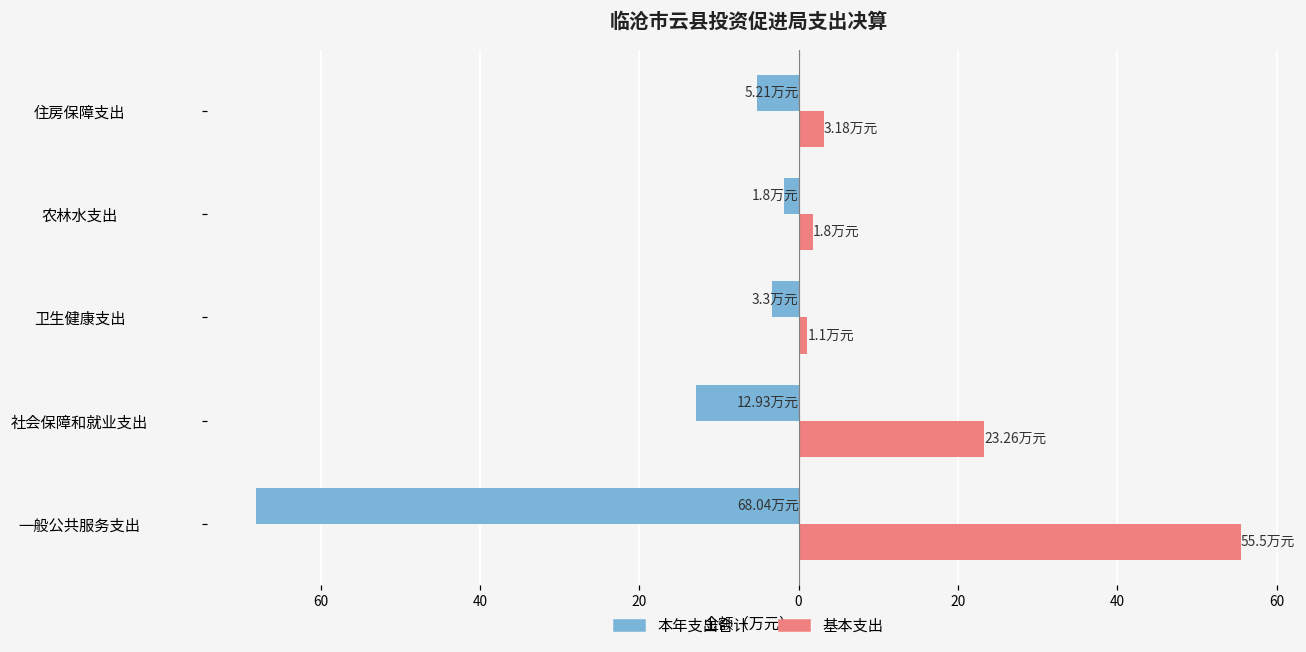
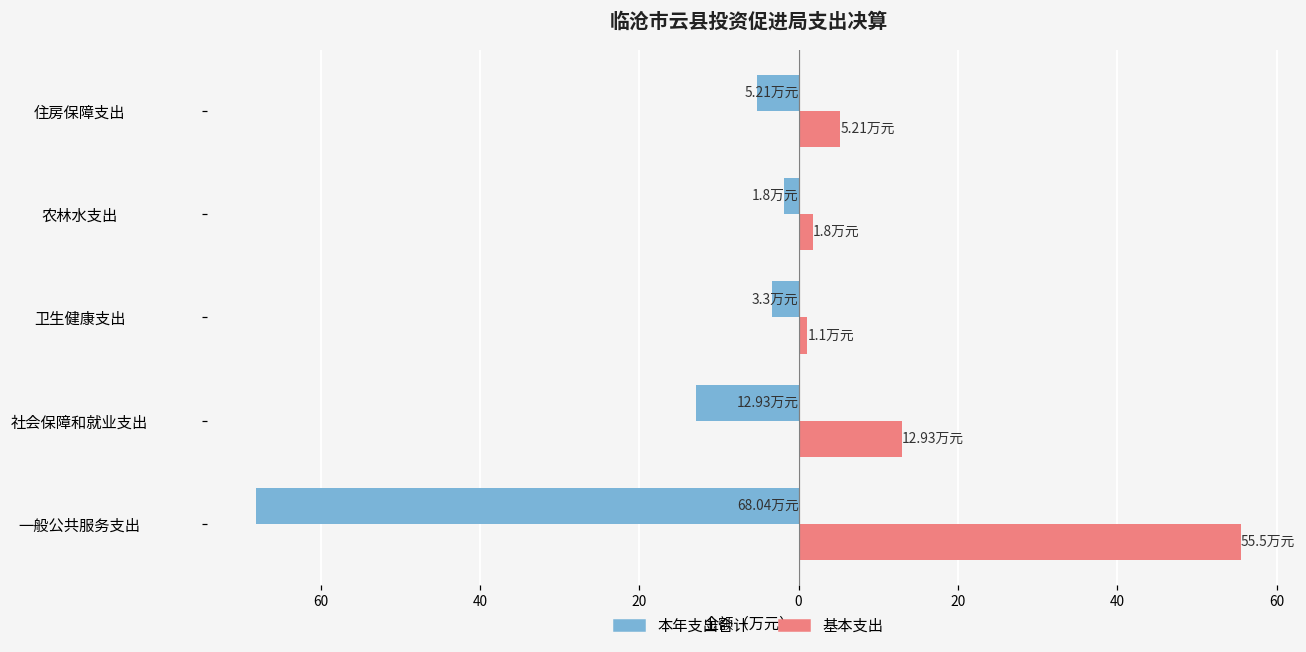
基本支出, 住房保障支出: 3.18 -> 5.21
基本支出, 社会保障和就业支出: 23.26 -> 12.93
